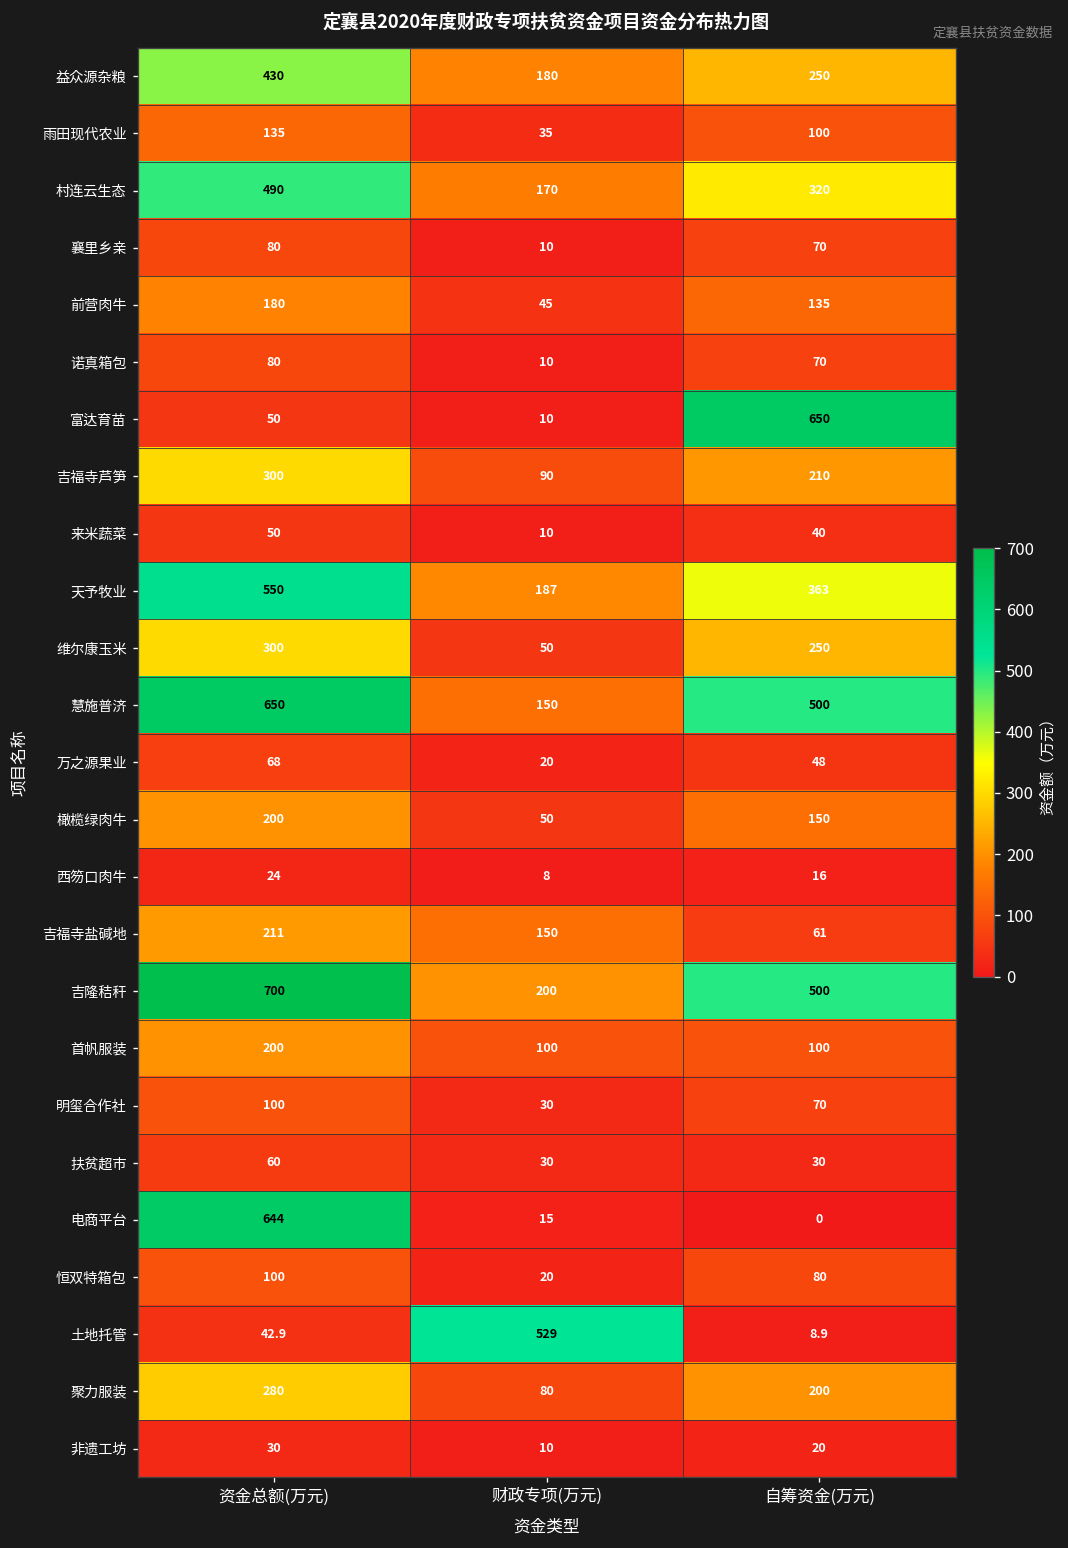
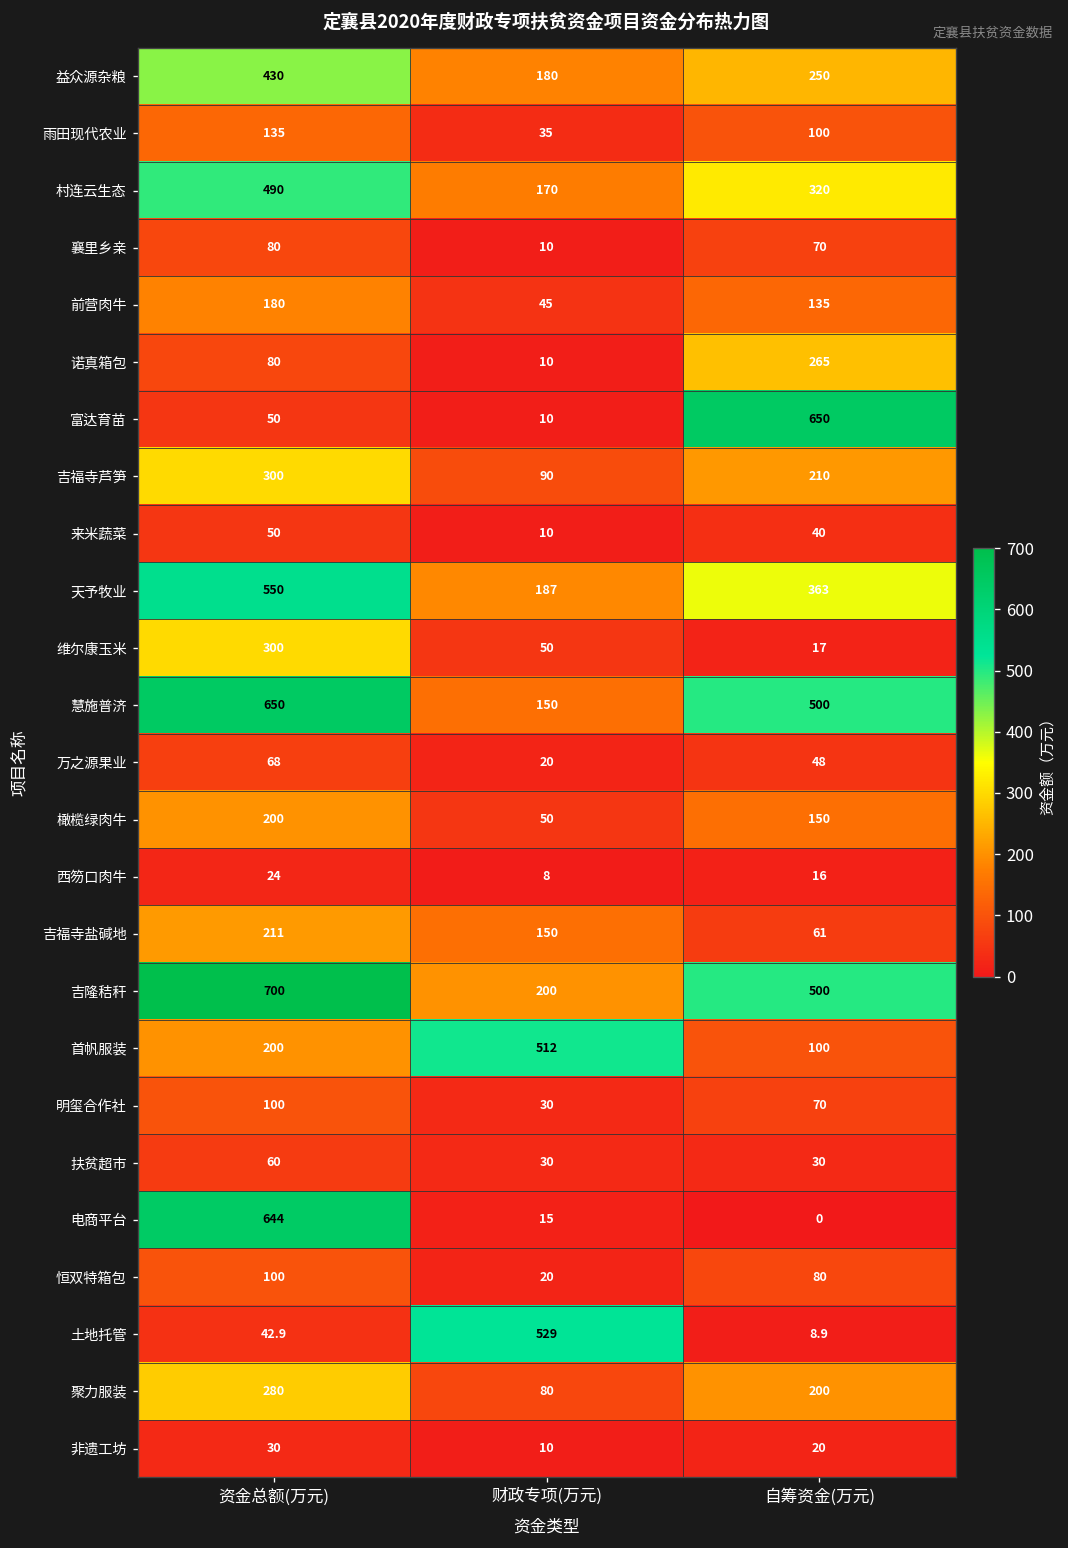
诺真箱包, 自筹资金(万元): 70 -> 265
维尔康玉米, 自筹资金(万元): 250 -> 17
首帆服装, 财政专项(万元): 100 -> 512
